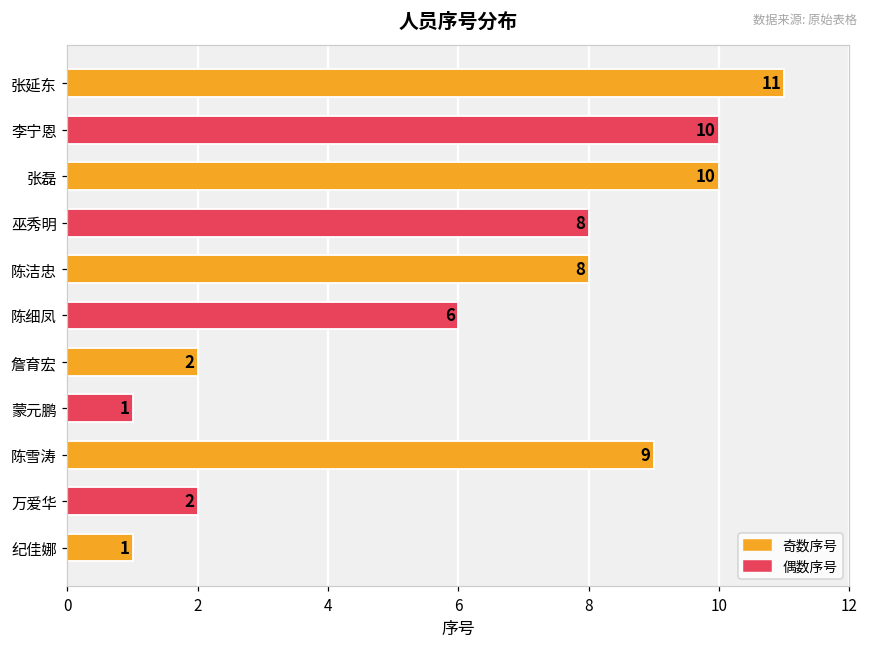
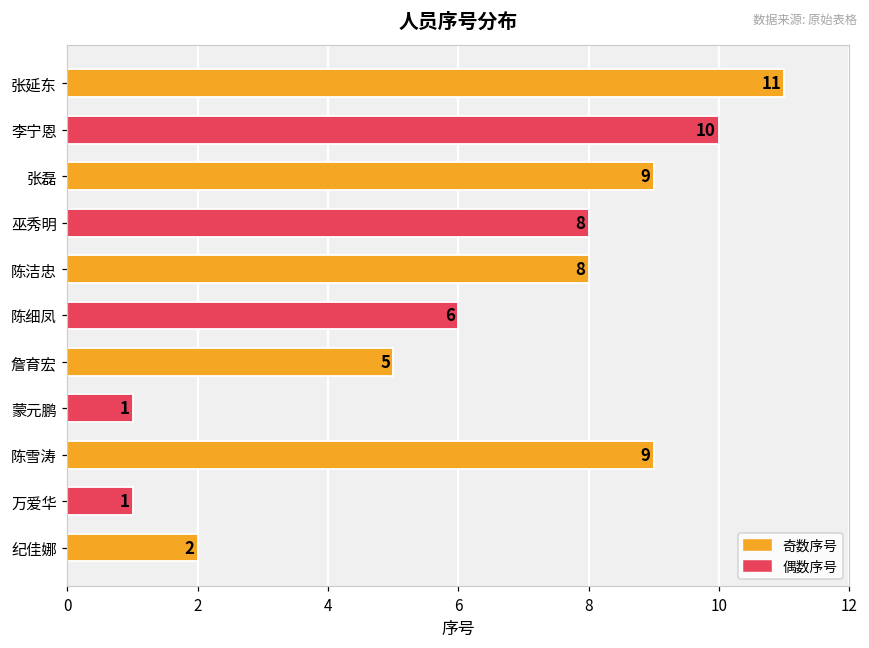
张磊: 10 -> 9
詹育宏: 2 -> 5
万爱华: 2 -> 1
纪佳娜: 1 -> 2
